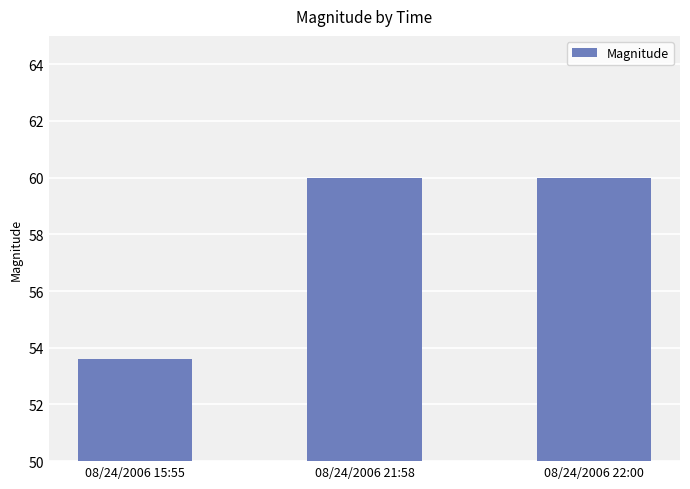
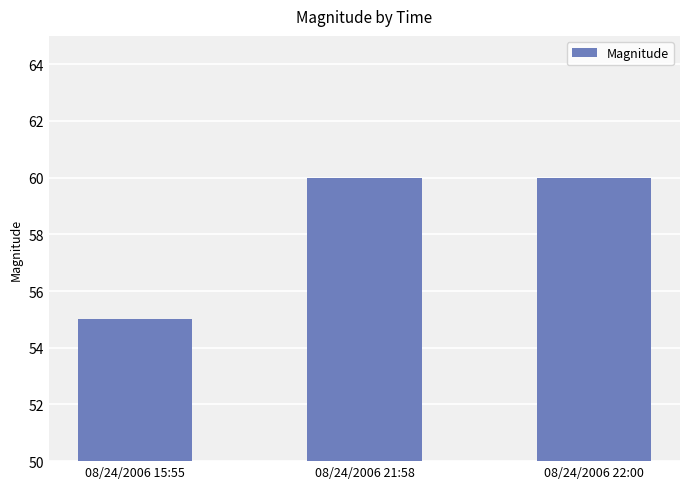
08/24/2006 15:55: 53.6 -> 55.0
